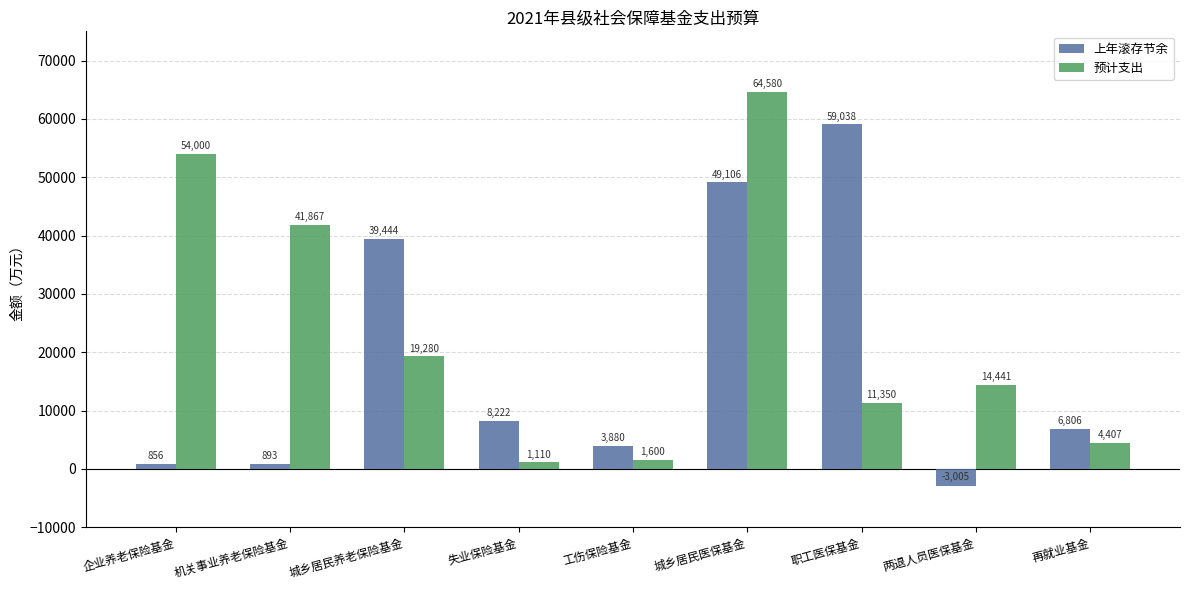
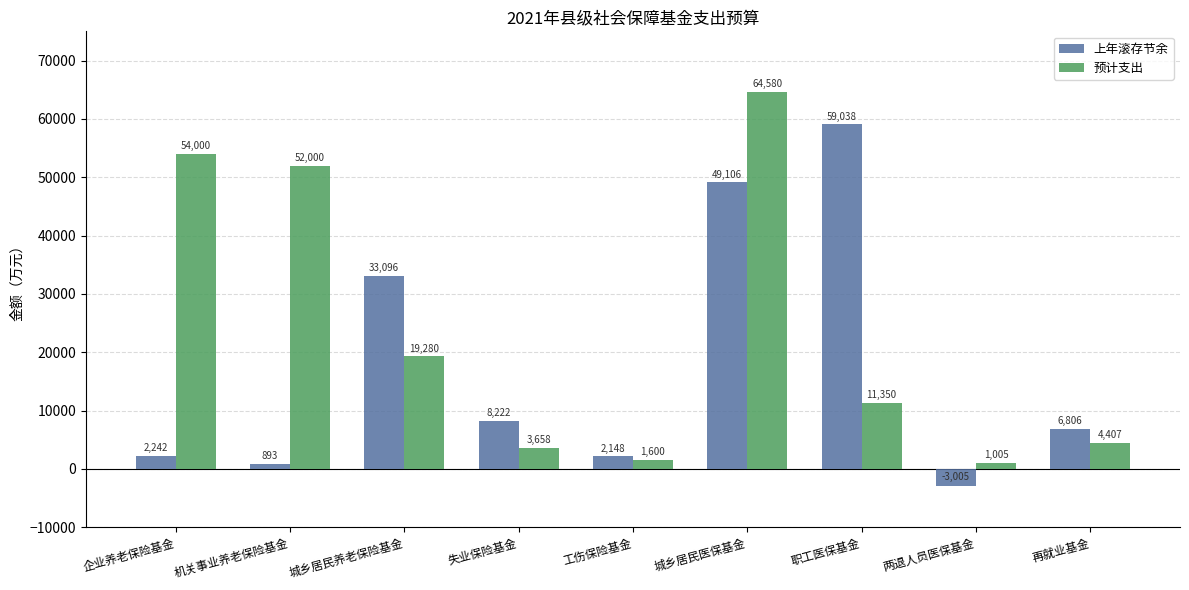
上年滚存节余, 企业养老保险基金: 856 -> 2,242
预计支出, 机关事业养老保险基金: 41,867 -> 52,000
上年滚存节余, 城乡居民养老保险基金: 39,444 -> 33,096
预计支出, 失业保险基金: 1,110 -> 3,658
上年滚存节余, 工伤保险基金: 3,880 -> 2,148
预计支出, 两退人员医保基金: 14,441 -> 1,005
